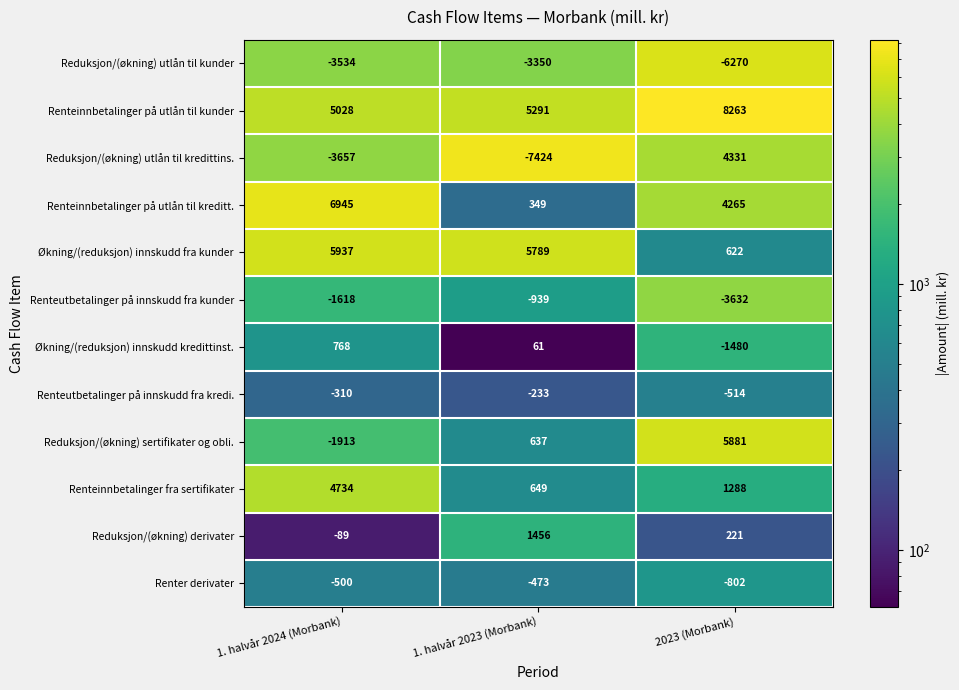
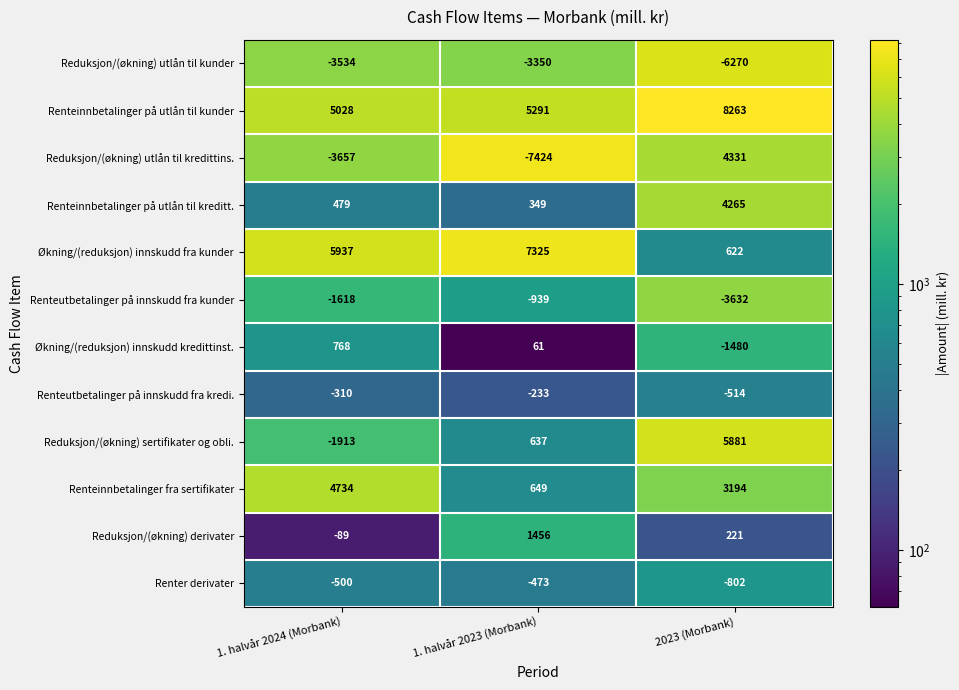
Renteinnbetalinger på utlån til kreditt., 1. halvår 2024 (Morbank): 6945 -> 479
Økning/(reduksjon) innskudd fra kunder, 1. halvår 2023 (Morbank): 5789 -> 7325
Renteinnbetalinger fra sertifikater, 2023 (Morbank): 1288 -> 3194
